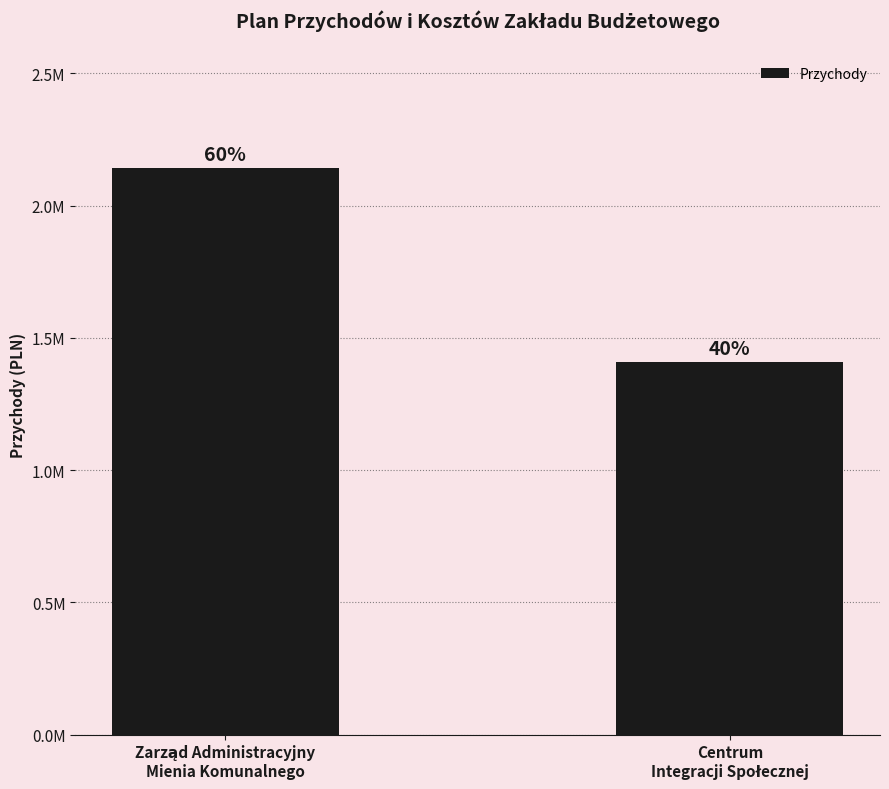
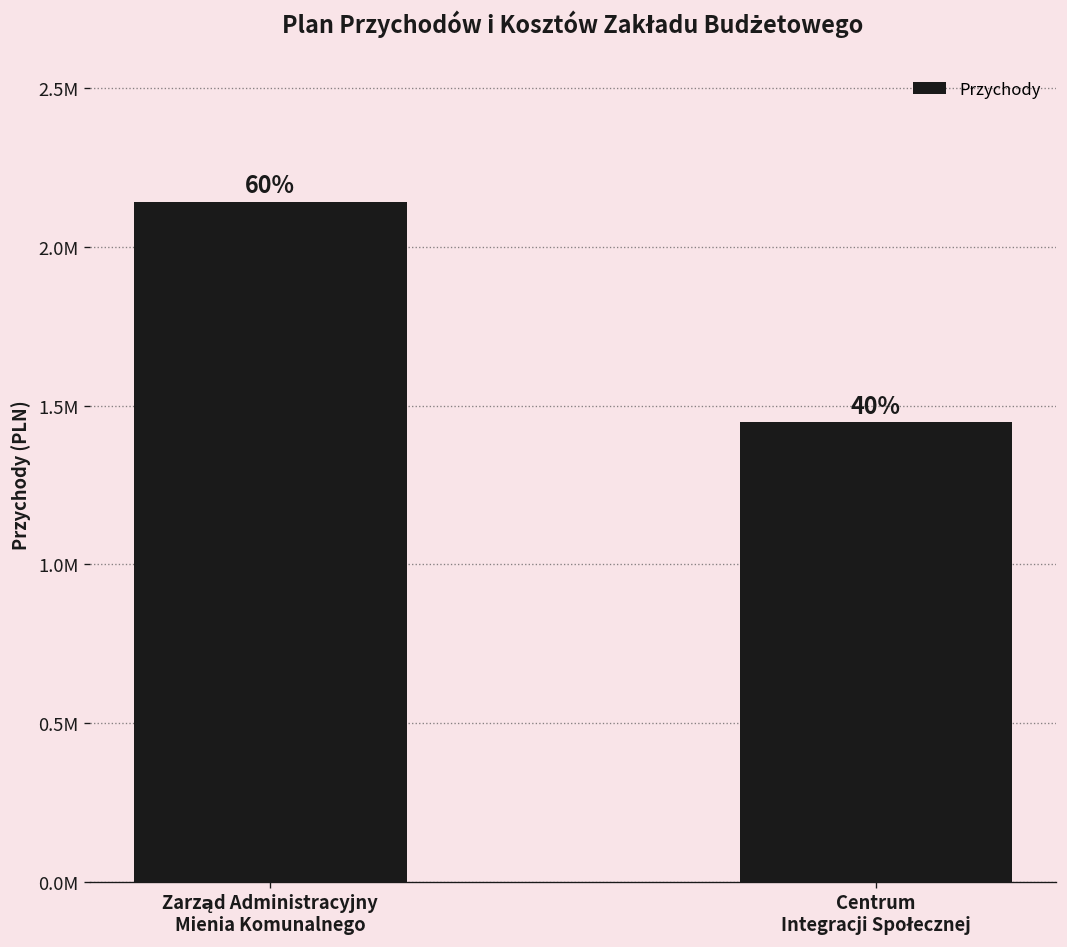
Centrum Integracji Społecznej: 1410000 -> 1450000
